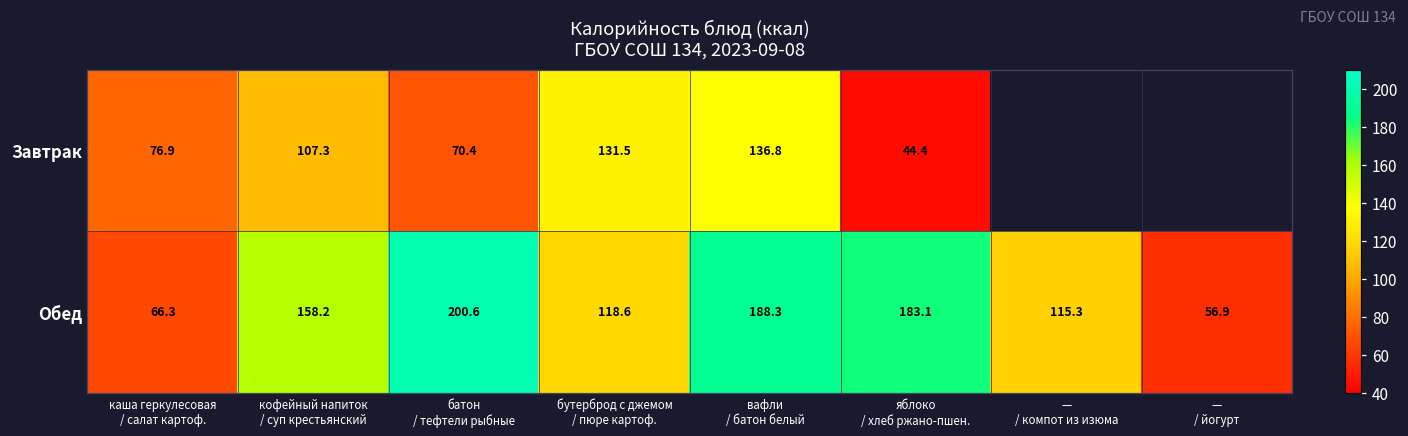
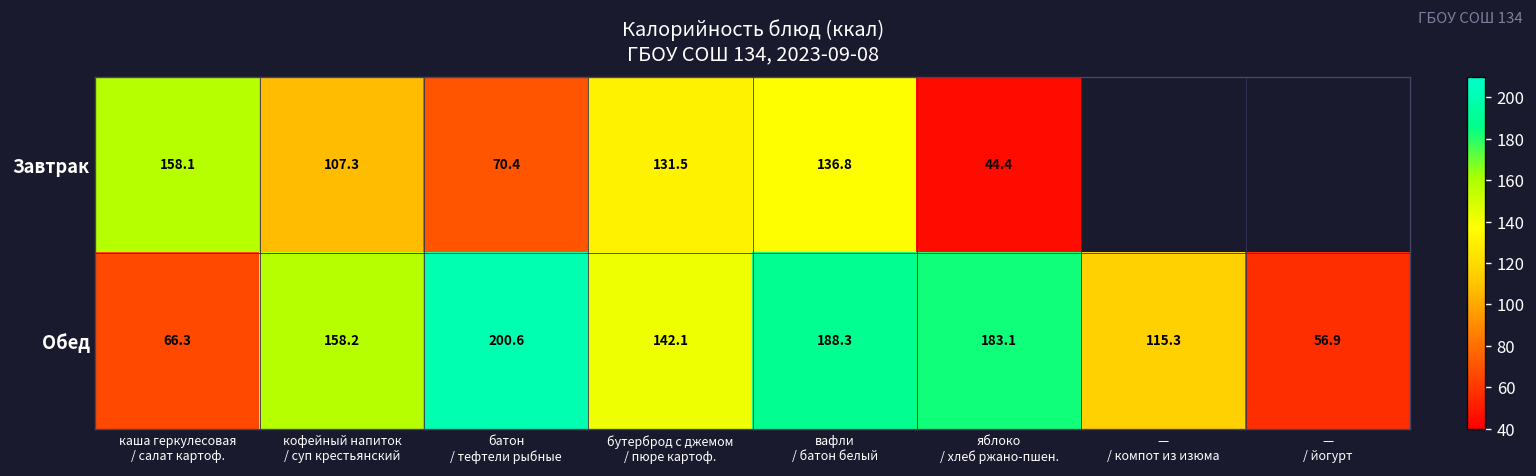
Завтрак, каша геркулесовая / салат картоф.: 76.9 -> 158.1
Обед, бутерброд с джемом / пюре картоф.: 118.6 -> 142.1
